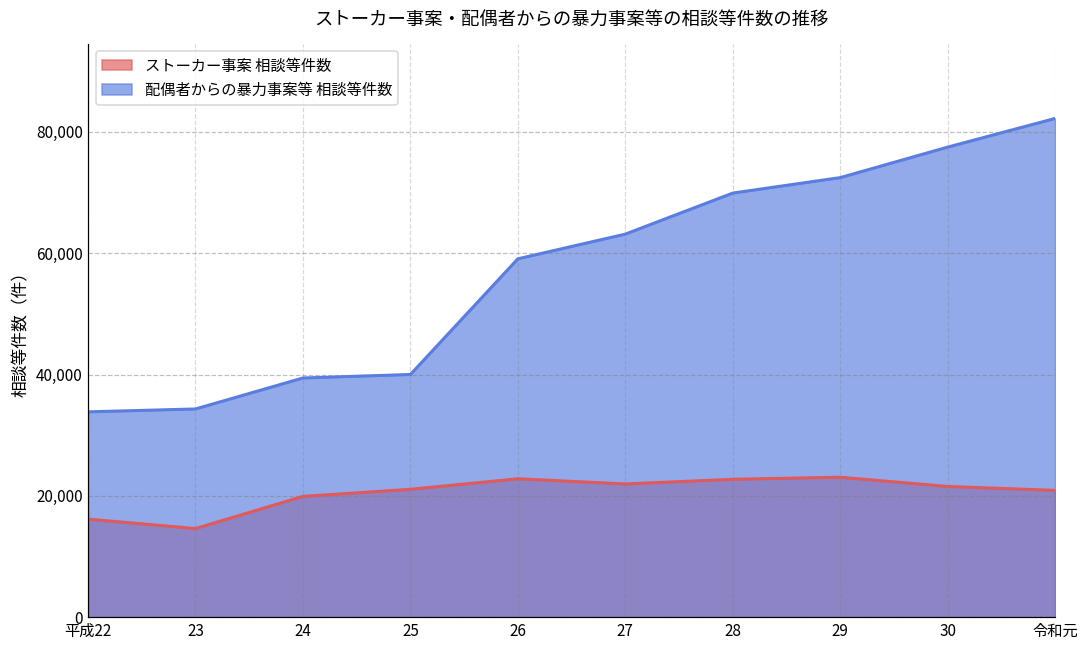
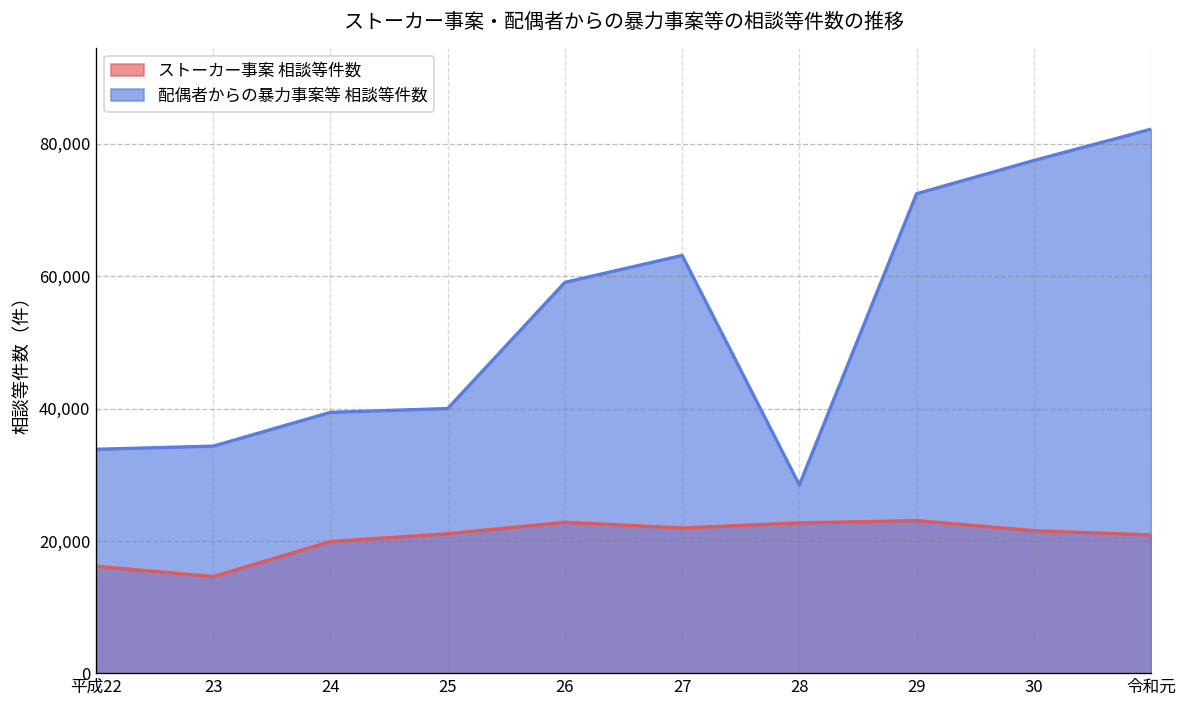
配偶者からの暴力事案等 相談等件数, 28: 70,000 -> 28,000
